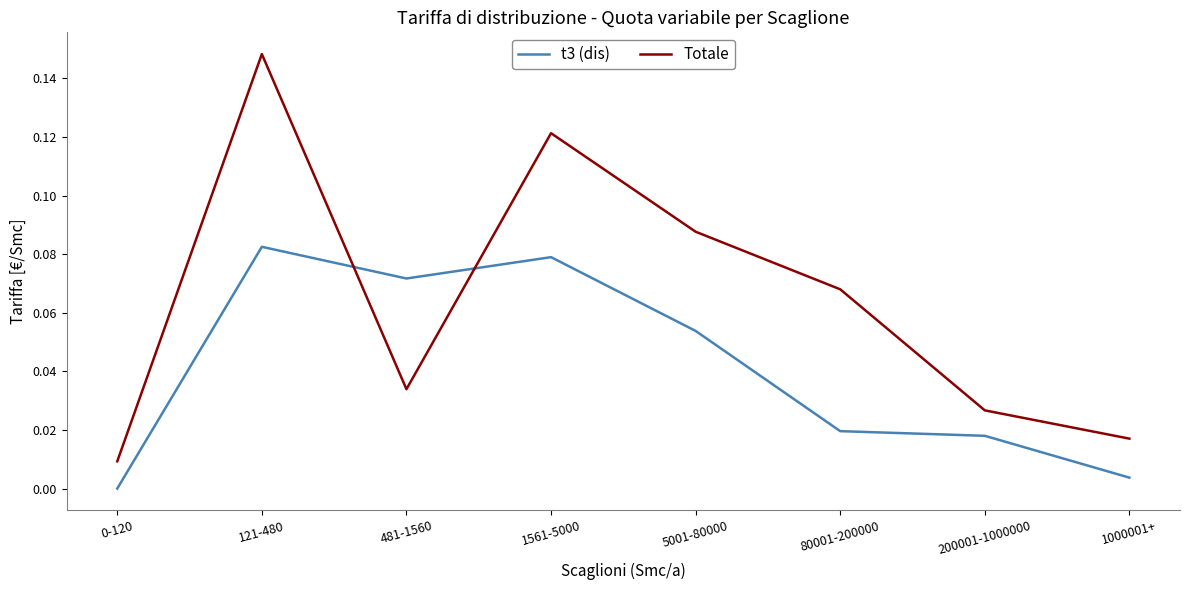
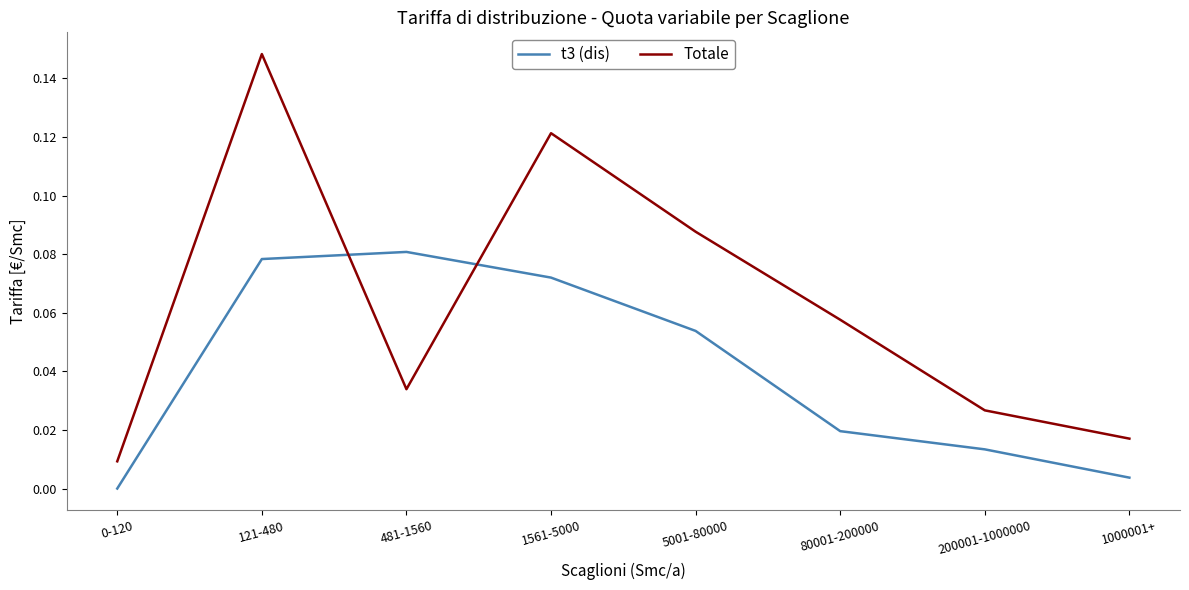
t3 (dis), 121-480: 0.082 -> 0.078
t3 (dis), 481-1560: 0.072 -> 0.081
t3 (dis), 1561-5000: 0.079 -> 0.072
Totale, 80001-200000: 0.068 -> 0.058
t3 (dis), 200001-1000000: 0.018 -> 0.013
